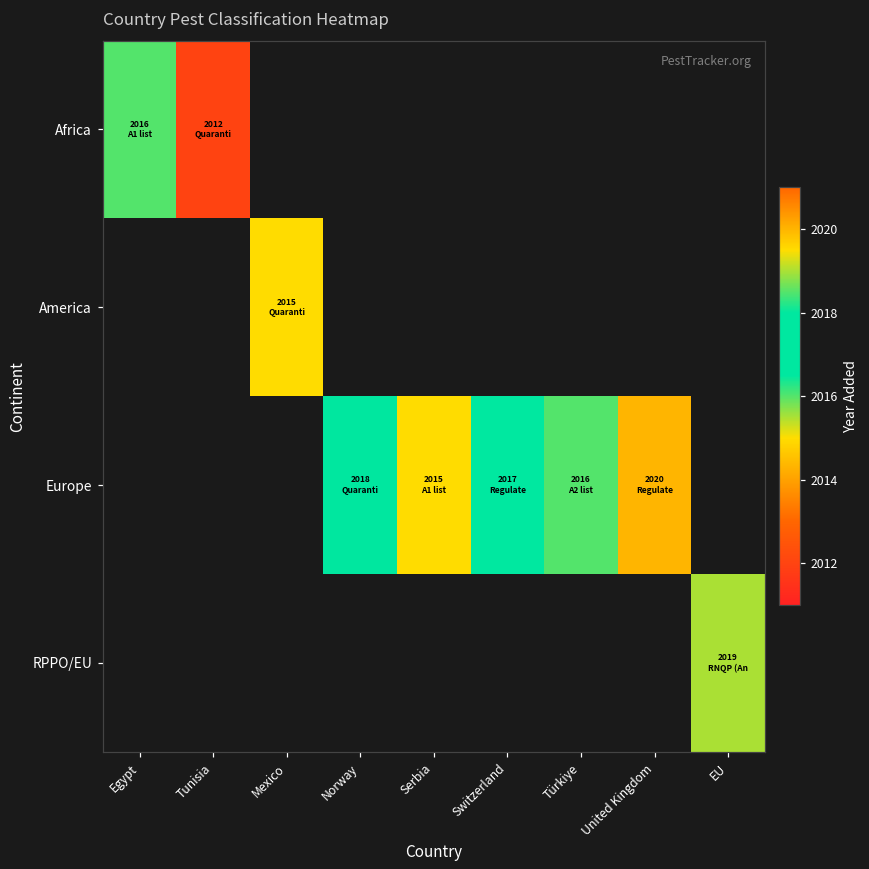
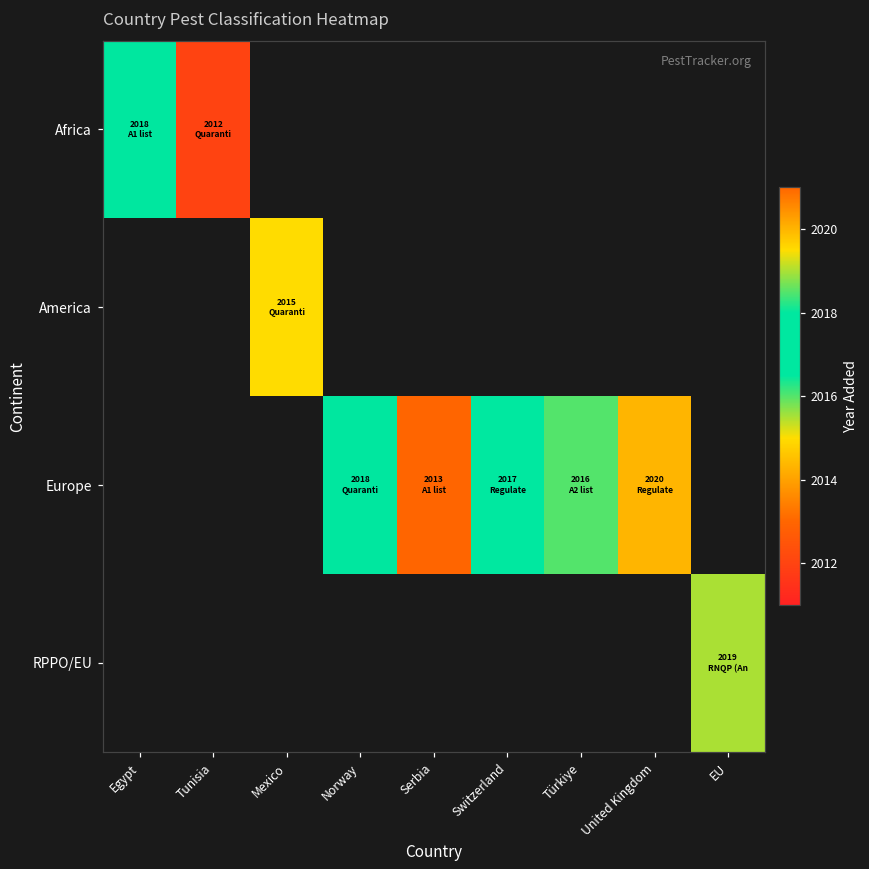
Africa, Egypt: 2016 -> 2018
Europe, Serbia: 2015 -> 2013
